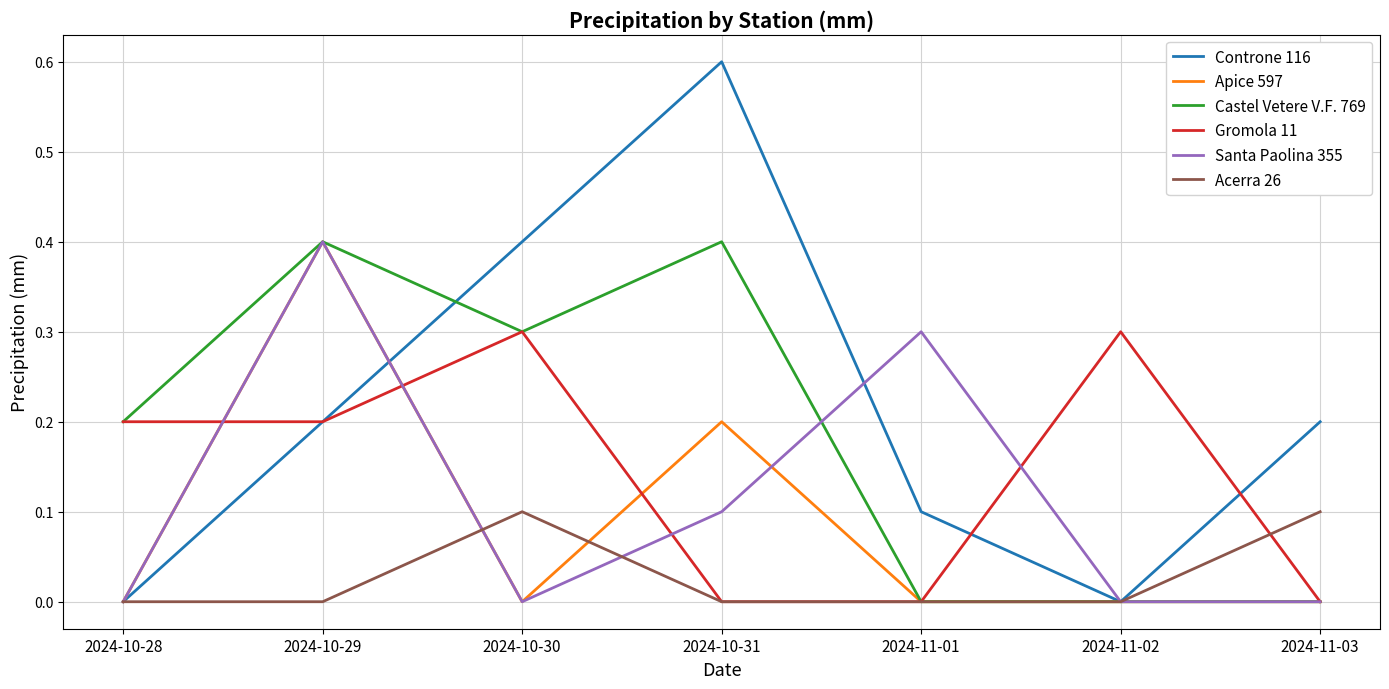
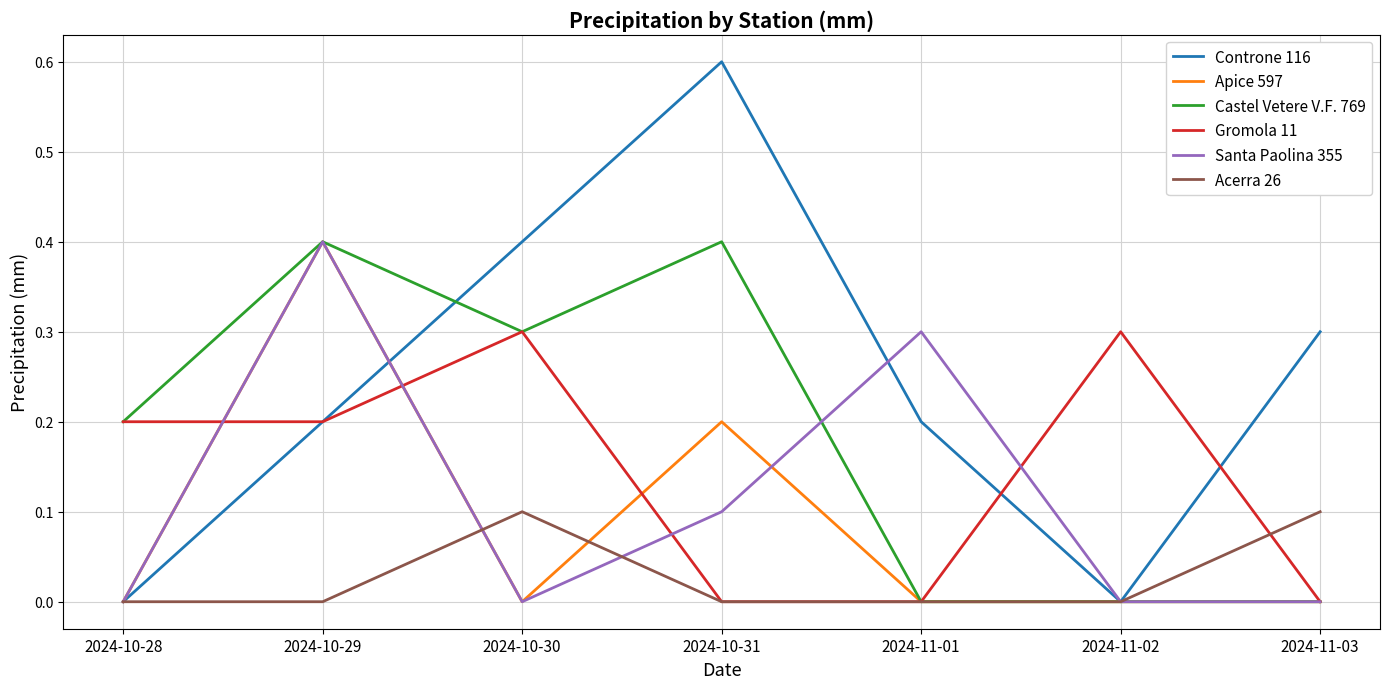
Controne 116, 2024-11-01: 0.1 -> 0.2
Controne 116, 2024-11-03: 0.2 -> 0.3
